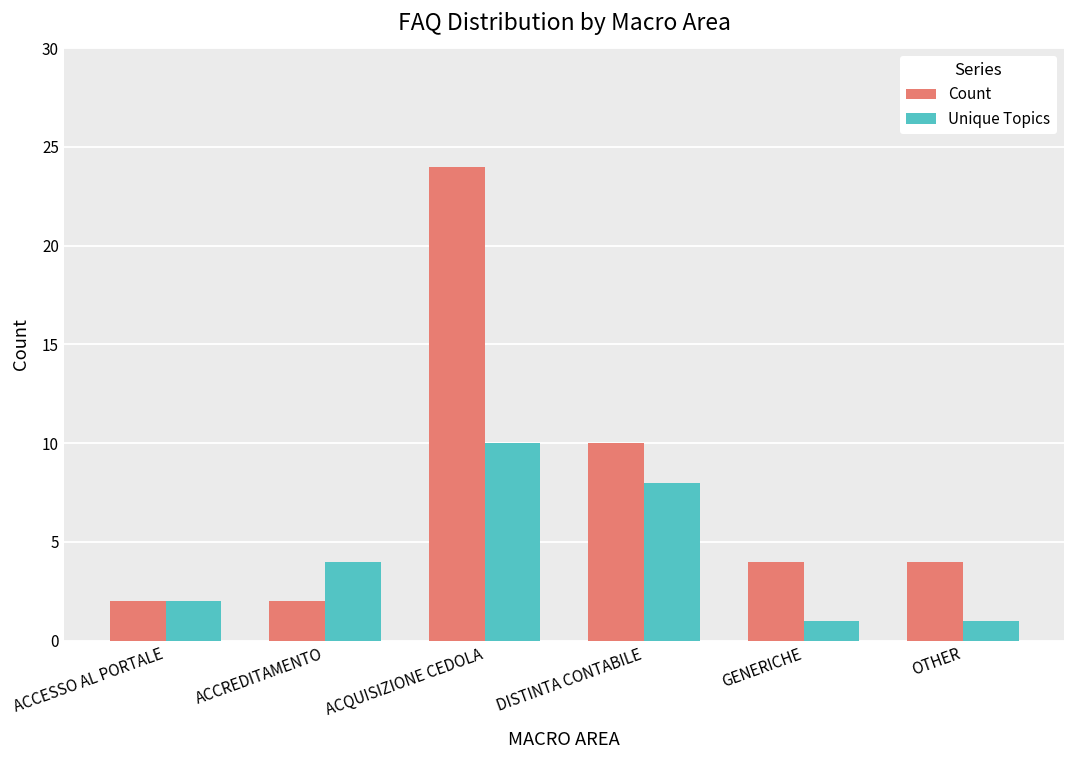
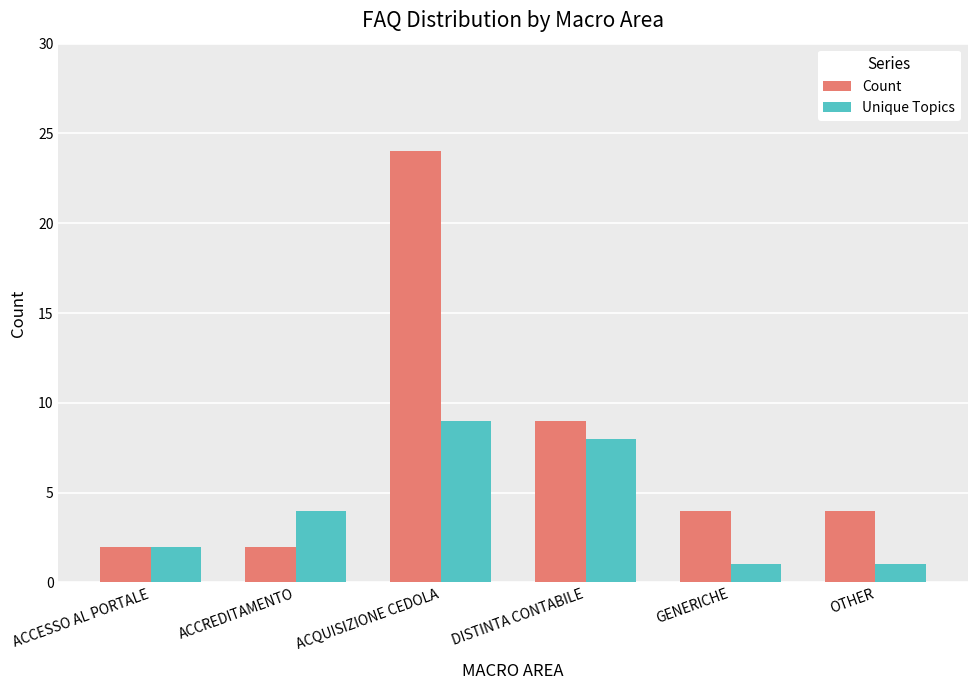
Unique Topics, ACQUISIZIONE CEDOLA: 10 -> 9
Count, DISTINTA CONTABILE: 10 -> 9
